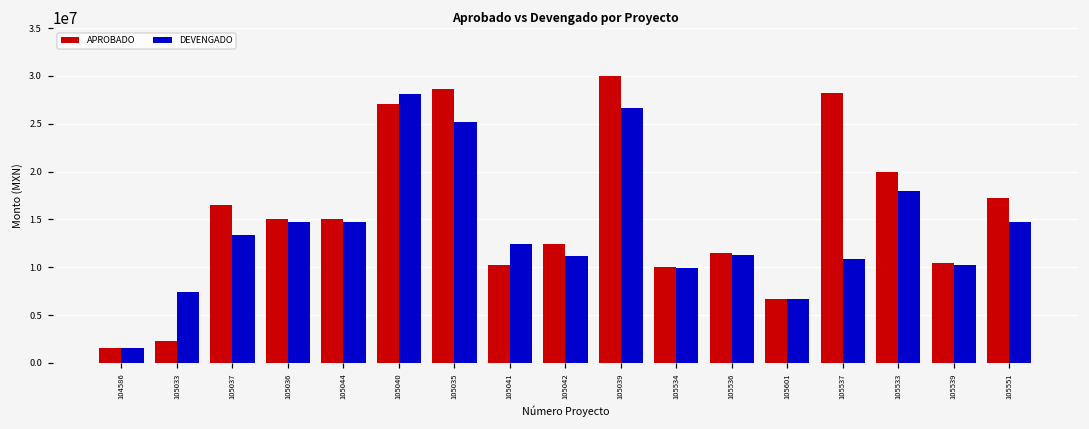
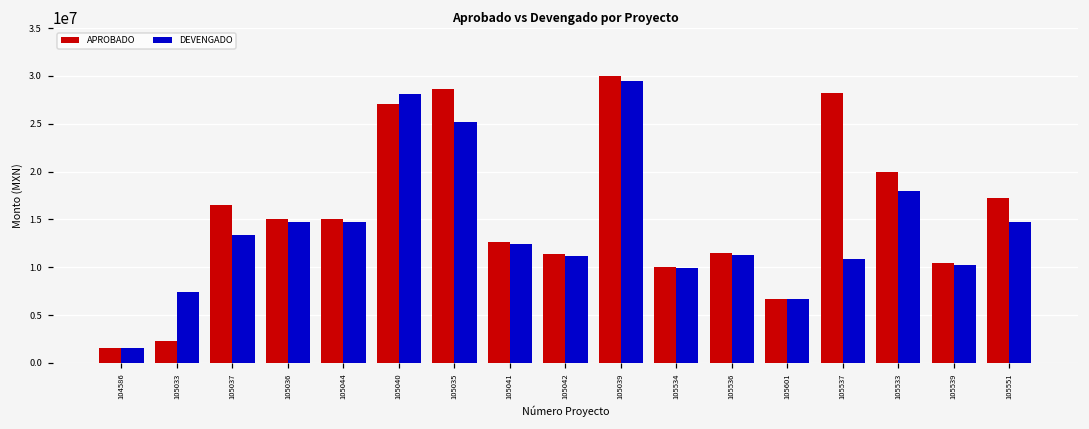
APROBADO, 105041: 10000000 -> 13000000
APROBADO, 105042: 12000000 -> 11000000
DEVENGADO, 105039: 27000000 -> 30000000
